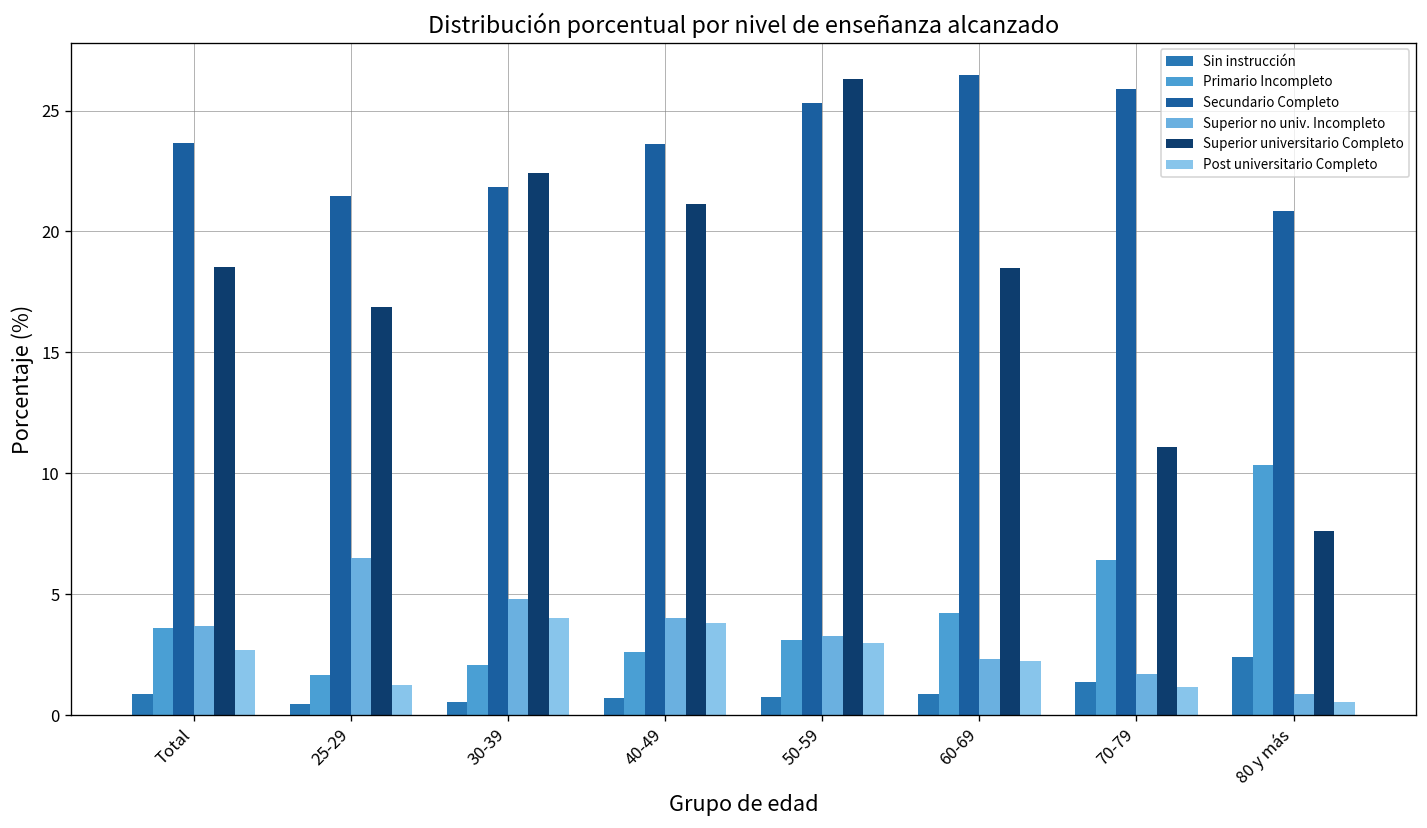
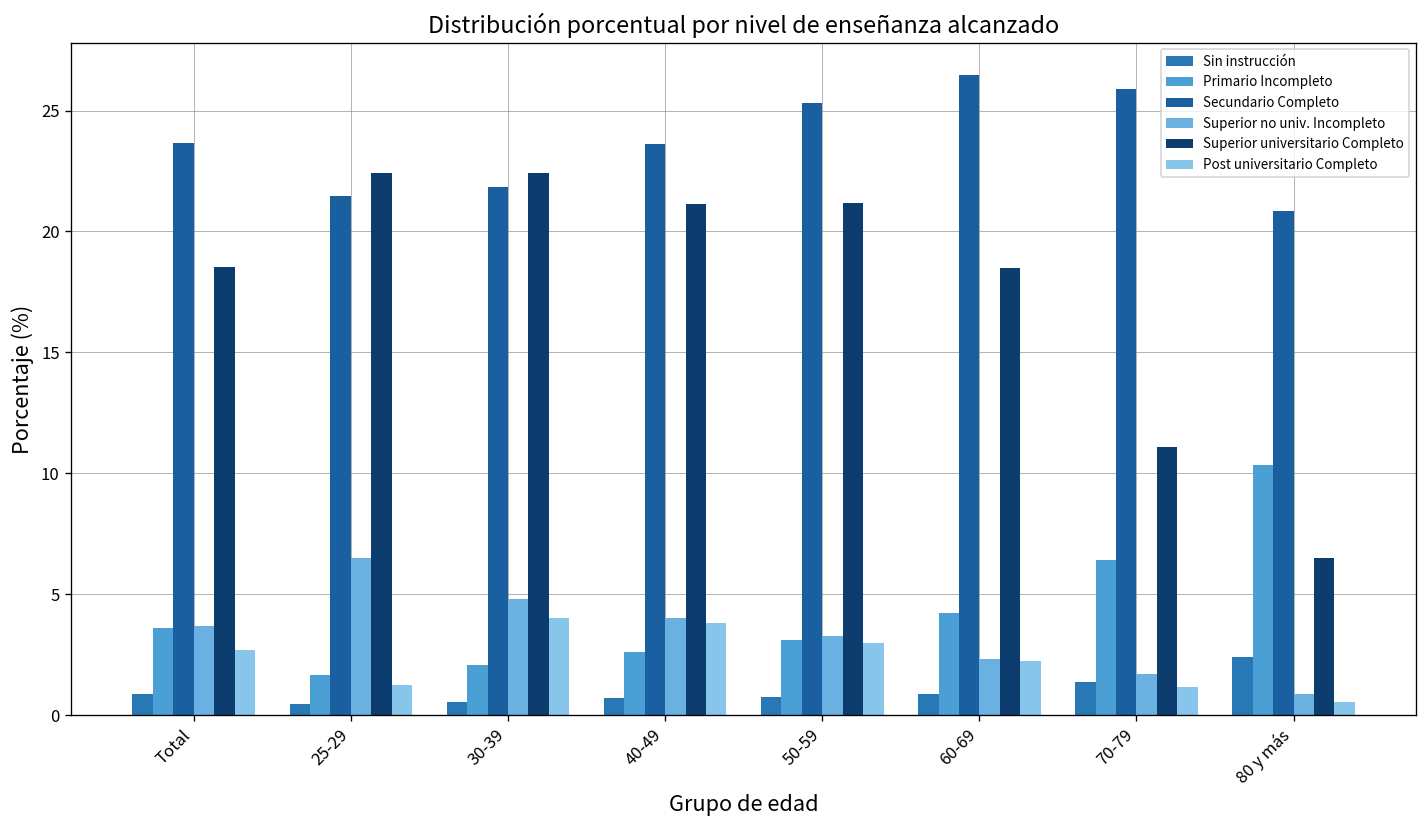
Superior universitario Completo, 25-29: 16.9 -> 22.4
Superior universitario Completo, 50-59: 26.3 -> 21.2
Superior universitario Completo, 80 y más: 7.6 -> 6.5
